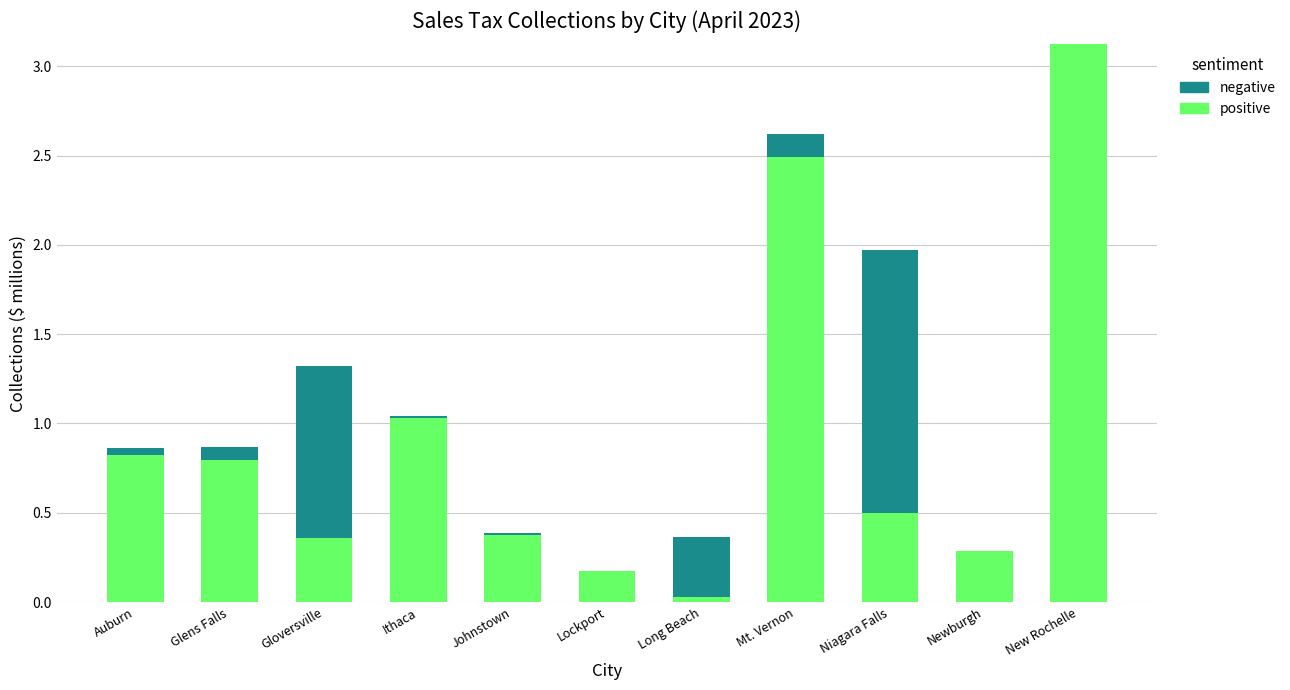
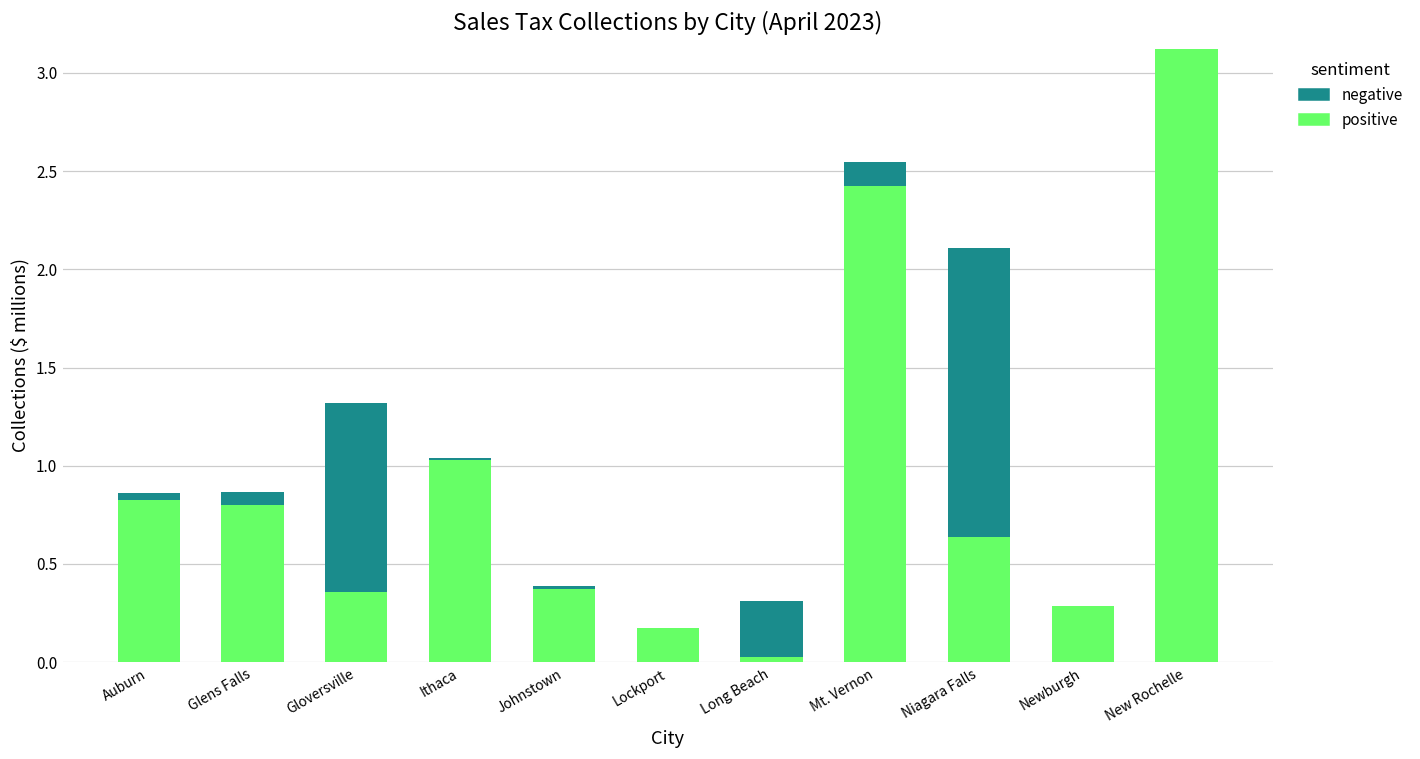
negative, Long Beach: 0.34 -> 0.29
positive, Mt. Vernon: 2.49 -> 2.42
positive, Niagara Falls: 0.50 -> 0.64
